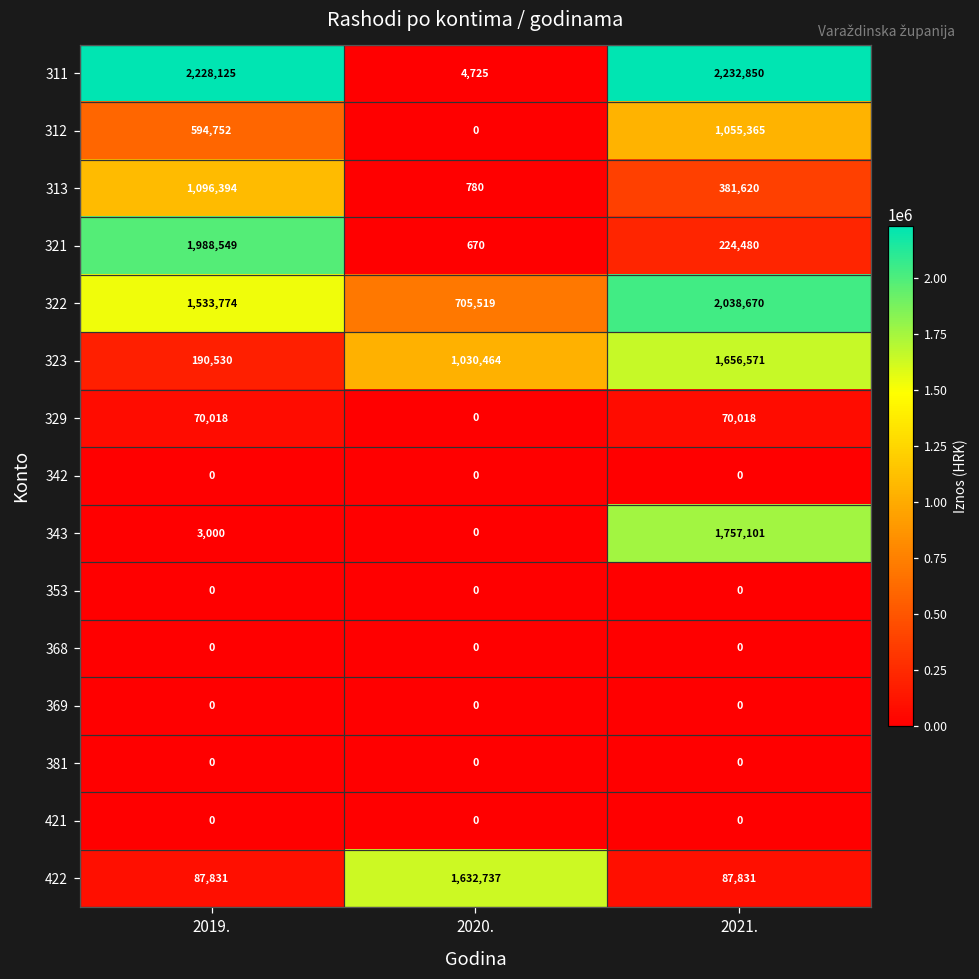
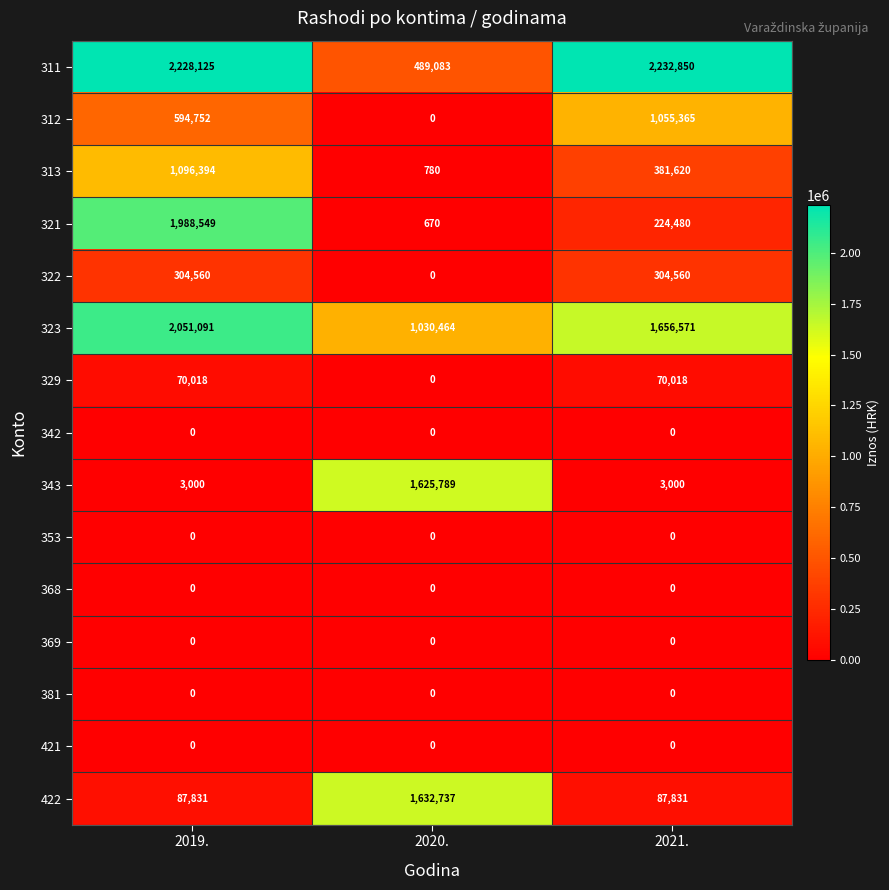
311, 2020.: 4,725 -> 489,083
322, 2019.: 1,533,774 -> 304,560
322, 2020.: 705,519 -> 0
322, 2021.: 2,038,670 -> 304,560
323, 2019.: 190,530 -> 2,051,091
343, 2020.: 0 -> 1,625,789
343, 2021.: 1,757,101 -> 3,000
